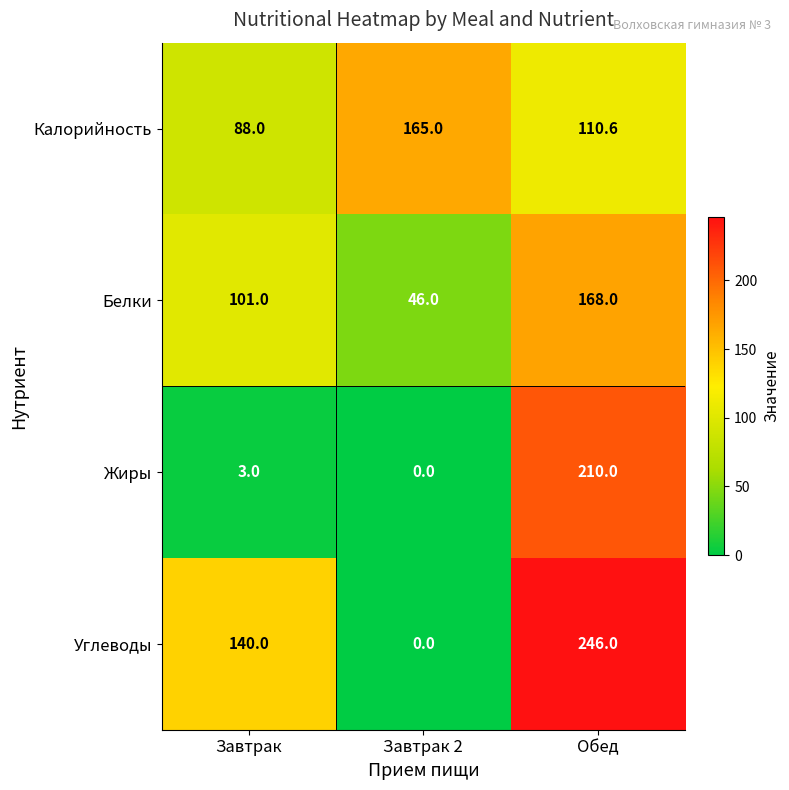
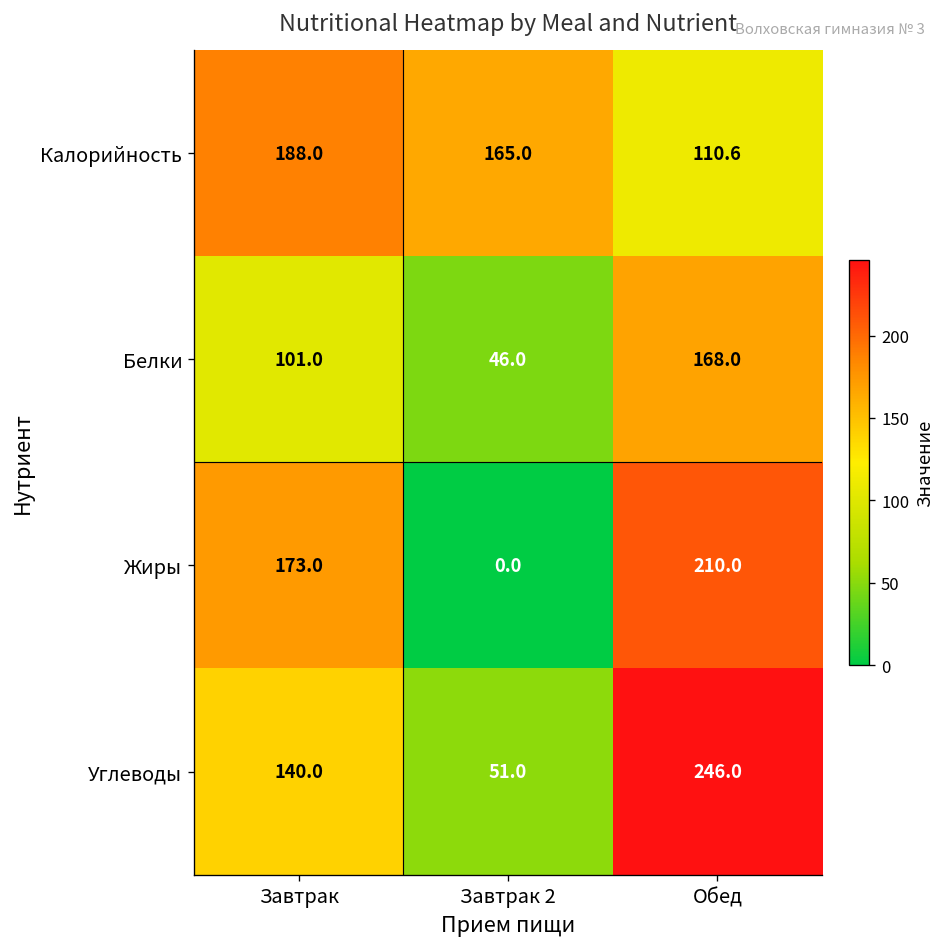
Калорийность, Завтрак: 88.0 -> 188.0
Жиры, Завтрак: 3.0 -> 173.0
Углеводы, Завтрак 2: 0.0 -> 51.0
